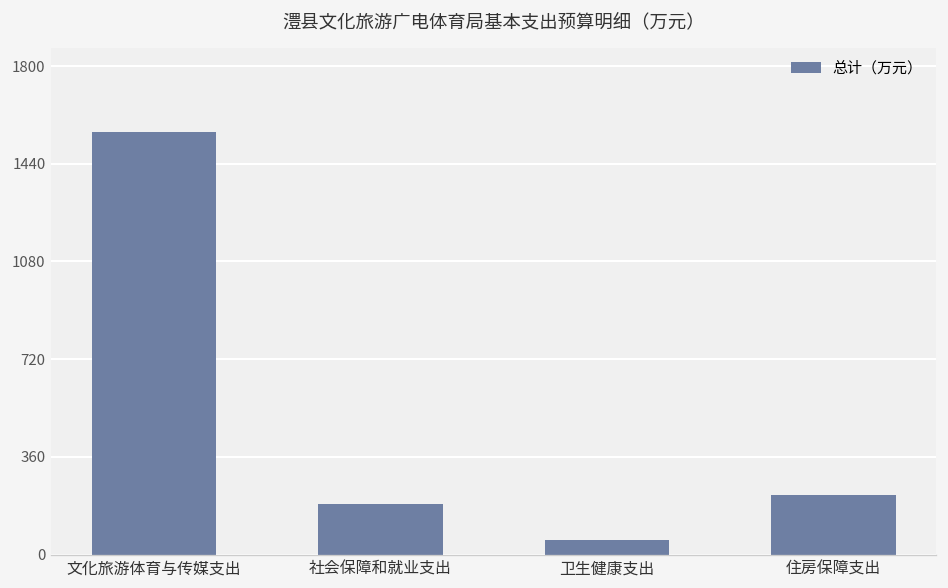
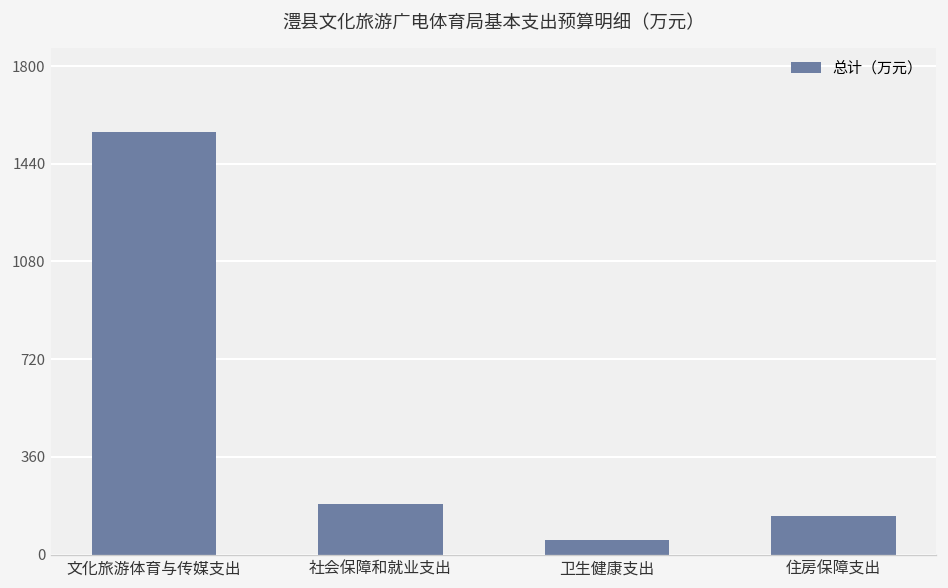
住房保障支出: 220 -> 140
